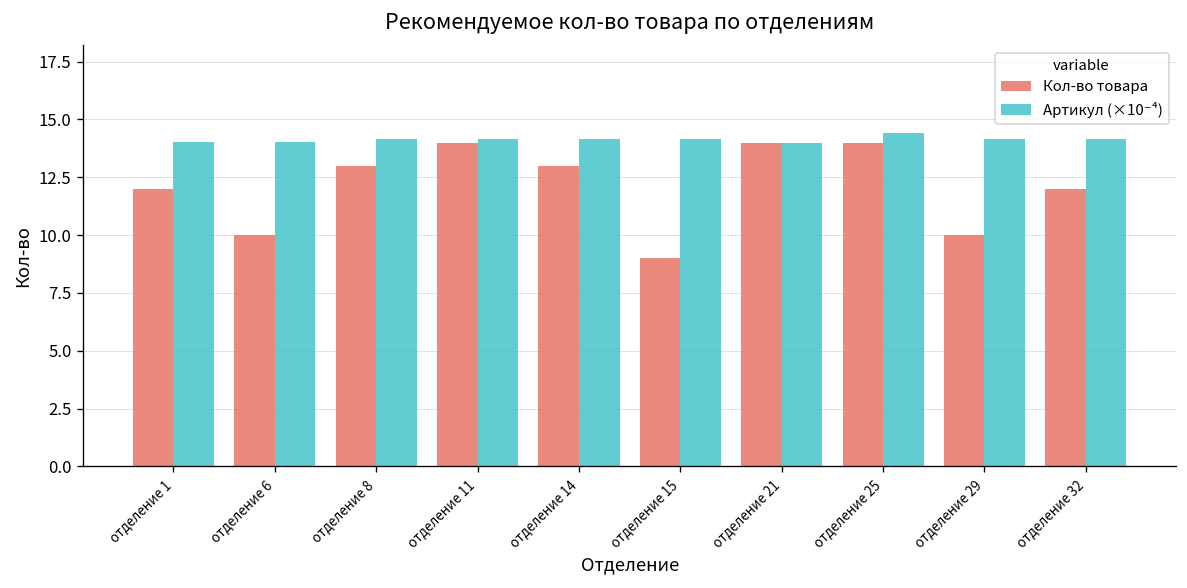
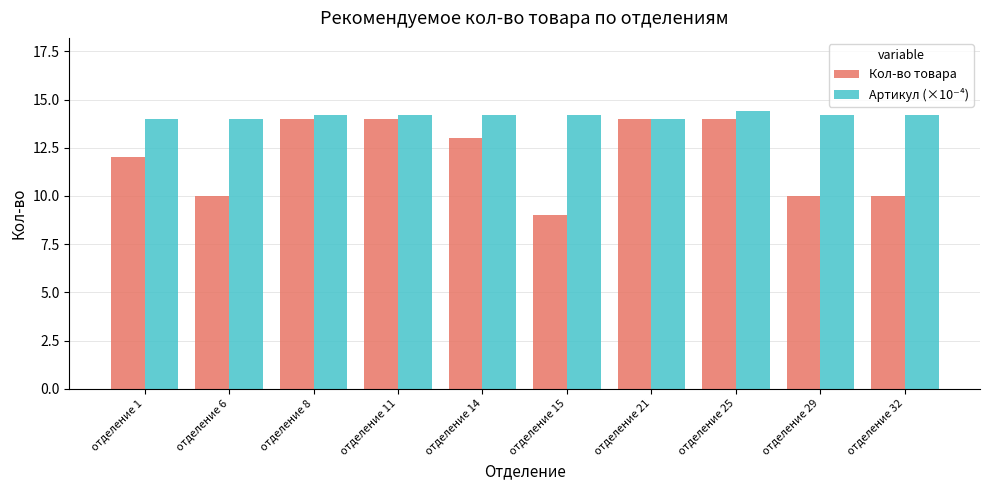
Кол-во товара, отделение 8: 13 -> 14
Кол-во товара, отделение 32: 12 -> 10
